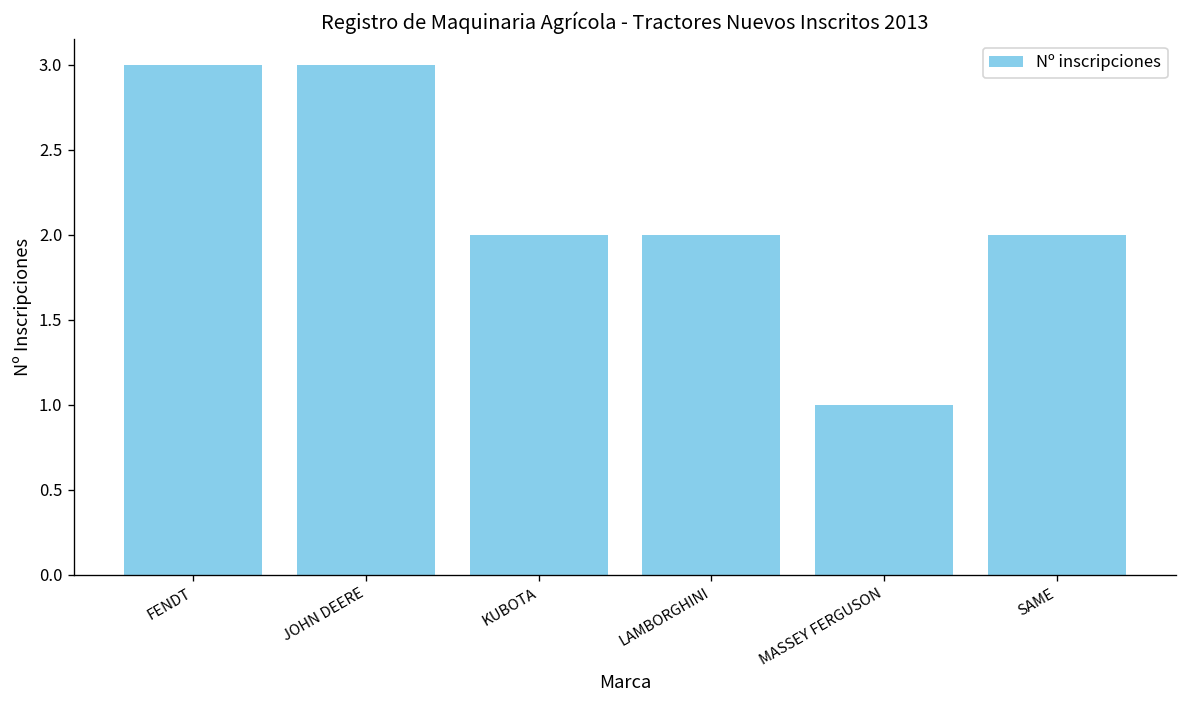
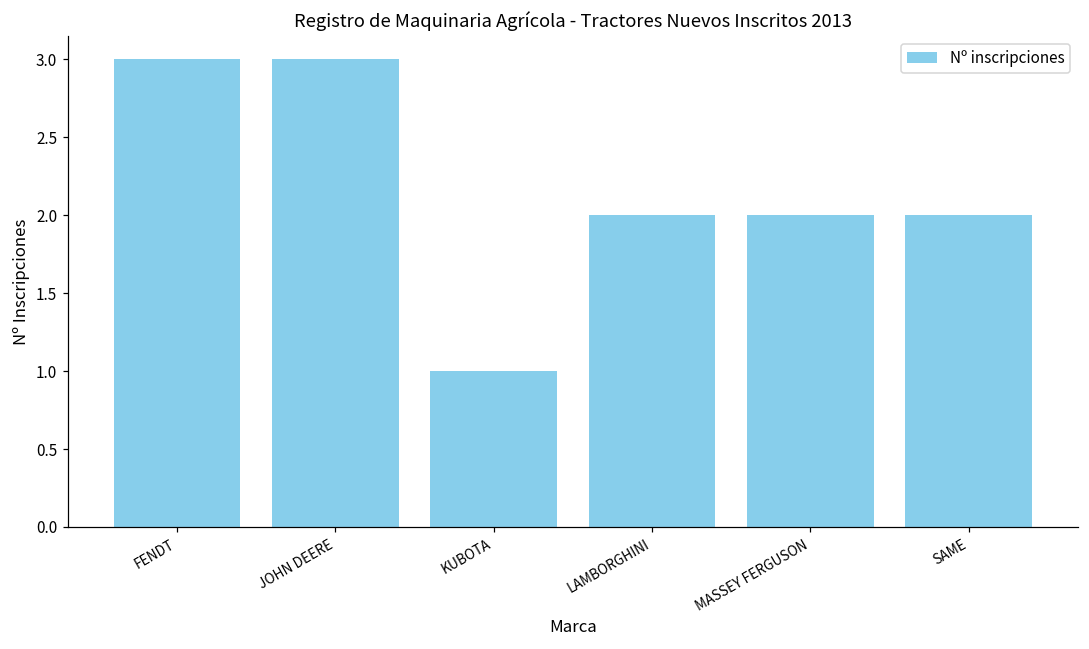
KUBOTA: 2 -> 1
MASSEY FERGUSON: 1 -> 2
